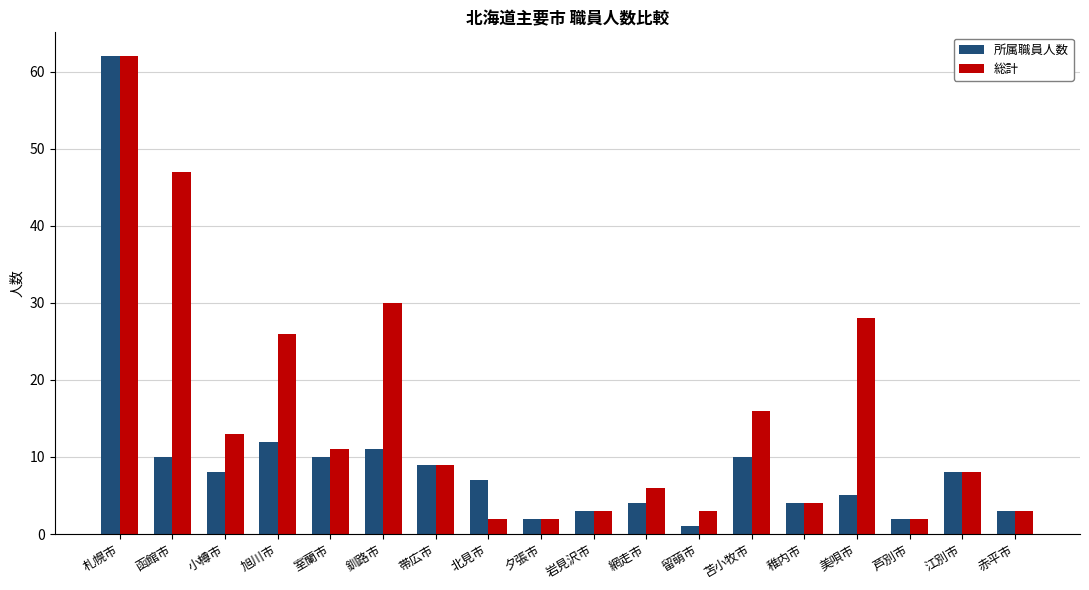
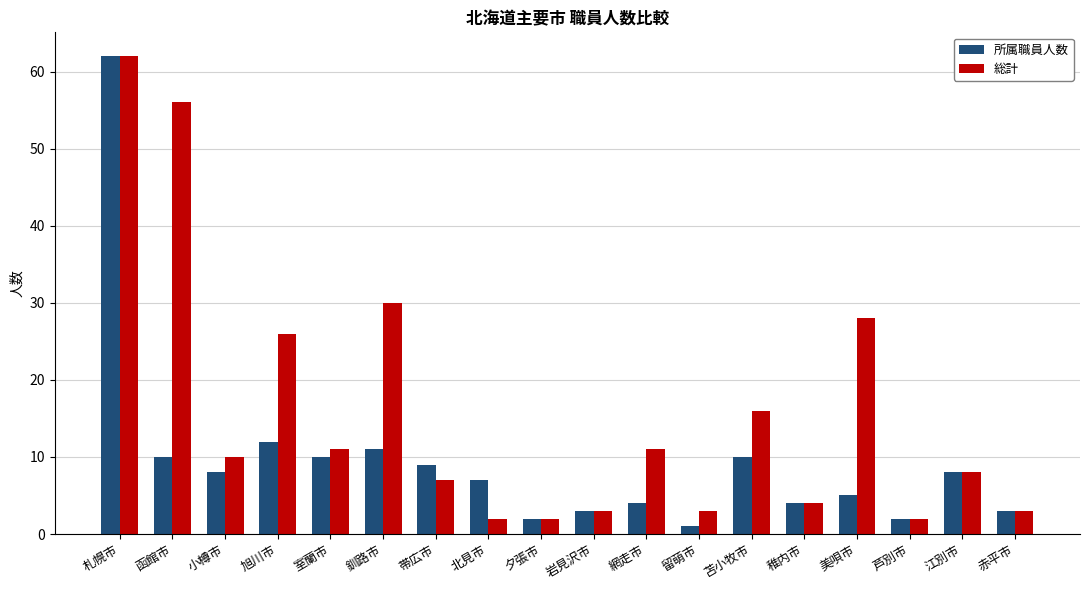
総計, 函館市: 47 -> 56
総計, 小樽市: 13 -> 10
総計, 帯広市: 9 -> 7
総計, 網走市: 6 -> 11
